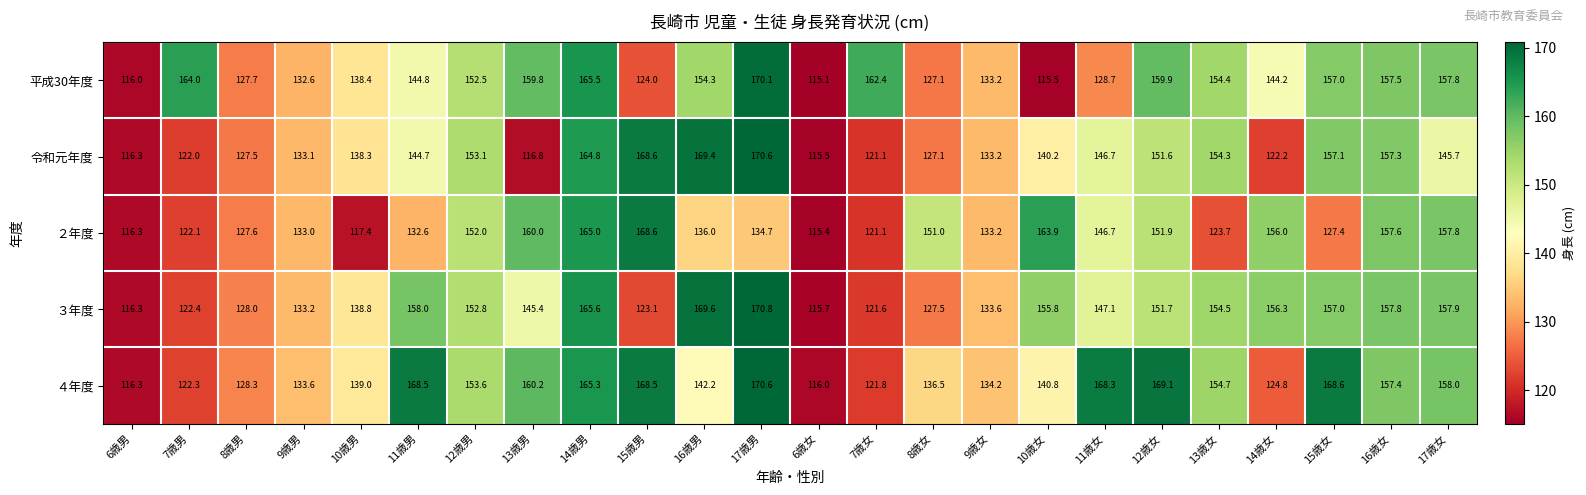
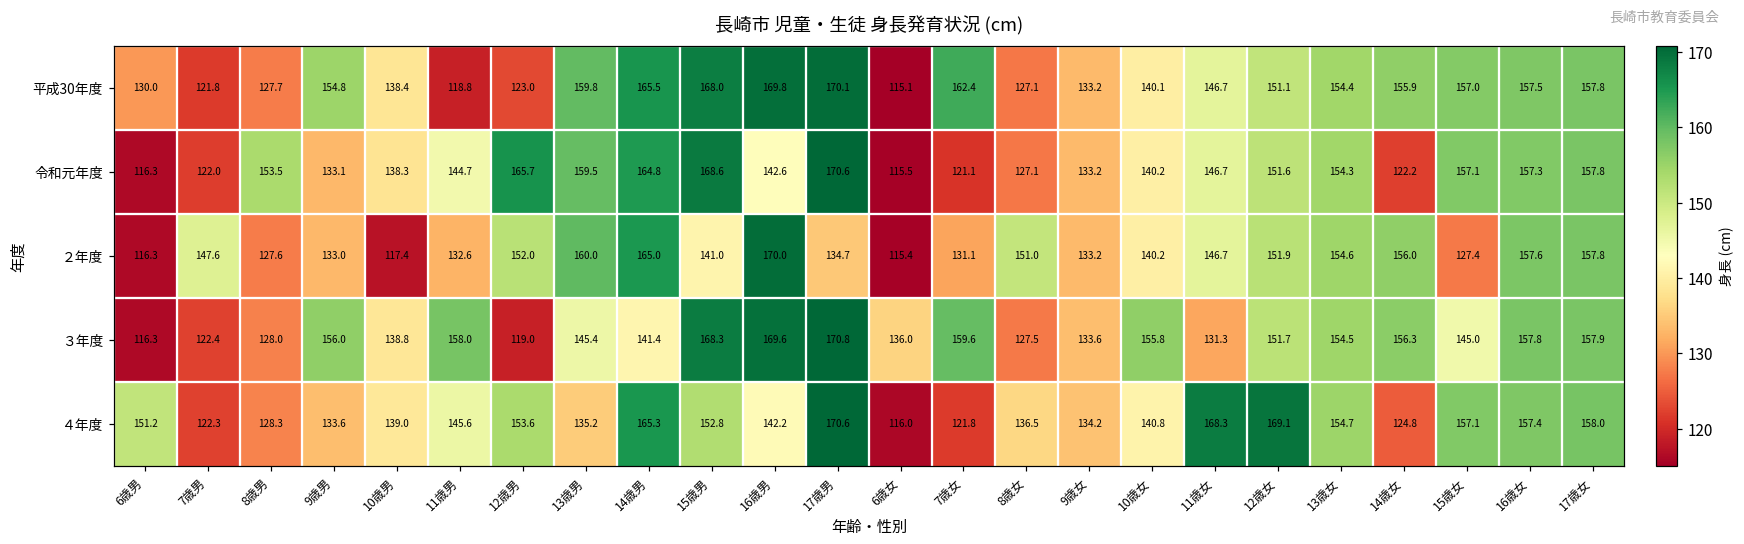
平成30年度, 6歳男: 116.0 -> 130.0
平成30年度, 7歳男: 164.0 -> 121.8
平成30年度, 9歳男: 132.6 -> 154.8
平成30年度, 11歳男: 144.8 -> 118.8
平成30年度, 12歳男: 152.5 -> 123.0
平成30年度, 15歳男: 124.0 -> 168.0
平成30年度, 16歳男: 154.3 -> 169.8
平成30年度, 10歳女: 115.5 -> 140.1
平成30年度, 11歳女: 128.7 -> 146.7
平成30年度, 12歳女: 159.9 -> 151.1
平成30年度, 14歳女: 144.2 -> 155.9
令和元年度, 8歳男: 127.5 -> 153.5
令和元年度, 12歳男: 153.1 -> 165.7
令和元年度, 13歳男: 116.8 -> 159.5
令和元年度, 16歳男: 169.4 -> 142.6
令和元年度, 17歳女: 145.7 -> 157.8
２年度, 7歳男: 122.1 -> 147.6
２年度, 15歳男: 168.6 -> 141.0
２年度, 16歳男: 136.0 -> 170.0
２年度, 7歳女: 121.1 -> 131.1
２年度, 10歳女: 163.9 -> 140.2
２年度, 13歳女: 123.7 -> 154.6
３年度, 9歳男: 133.2 -> 156.0
３年度, 12歳男: 152.8 -> 119.0
３年度, 14歳男: 165.6 -> 141.4
３年度, 15歳男: 123.1 -> 168.3
３年度, 6歳女: 115.7 -> 136.0
３年度, 7歳女: 121.6 -> 159.6
３年度, 11歳女: 147.1 -> 131.3
３年度, 15歳女: 157.0 -> 145.0
４年度, 6歳男: 116.3 -> 151.2
４年度, 11歳男: 168.5 -> 145.6
４年度, 13歳男: 160.2 -> 135.2
４年度, 15歳男: 168.5 -> 152.8
４年度, 15歳女: 168.6 -> 157.1
